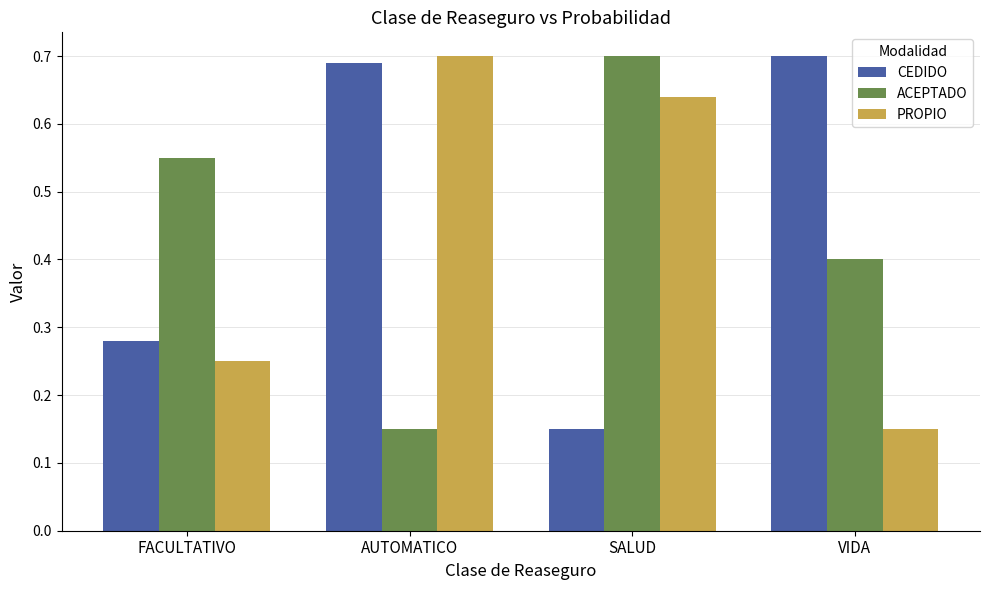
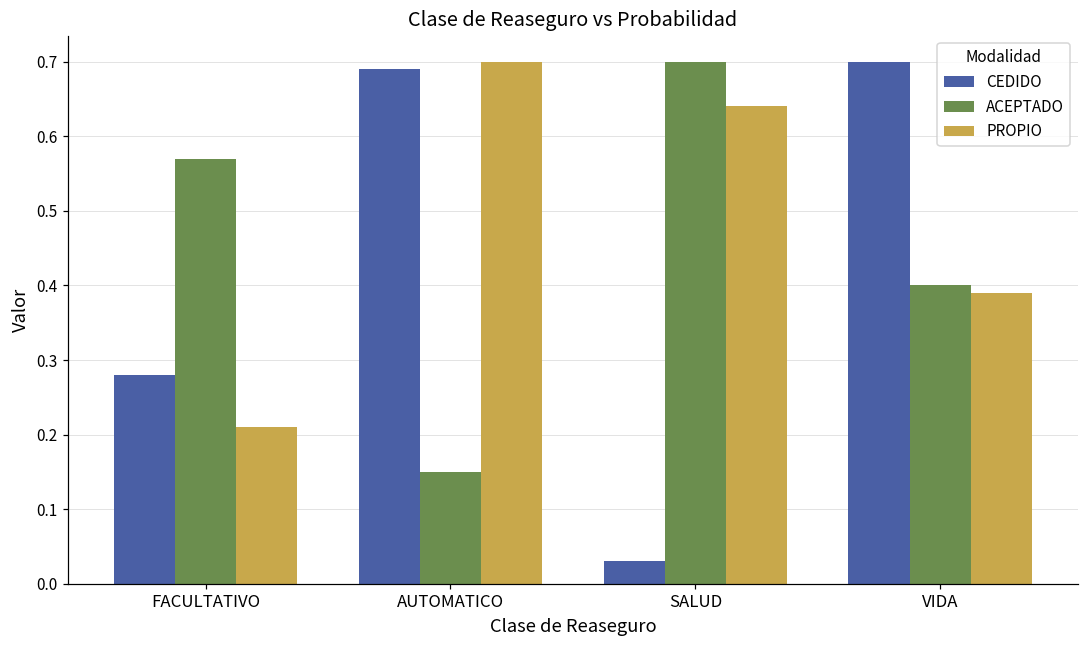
ACEPTADO, FACULTATIVO: 0.55 -> 0.57
PROPIO, FACULTATIVO: 0.25 -> 0.21
CEDIDO, SALUD: 0.15 -> 0.03
PROPIO, VIDA: 0.15 -> 0.39
